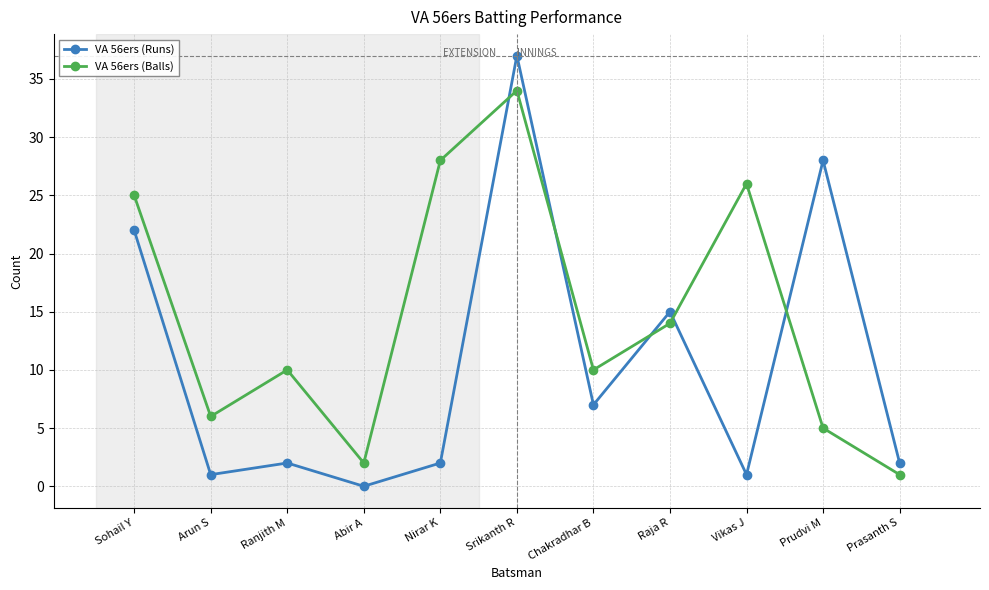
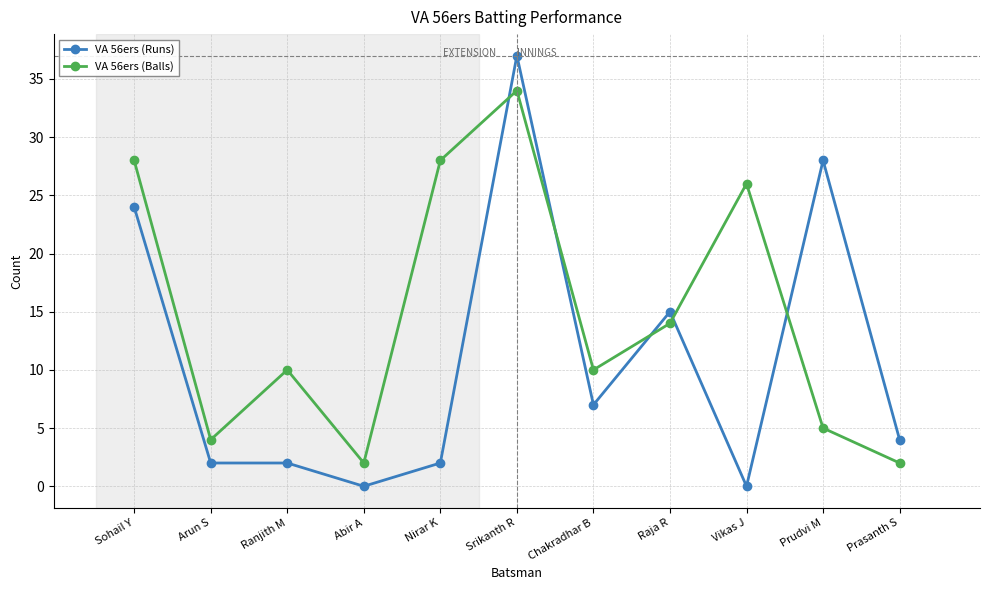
VA 56ers (Runs), Sohail Y: 22 -> 24
VA 56ers (Balls), Sohail Y: 25 -> 28
VA 56ers (Runs), Arun S: 1 -> 2
VA 56ers (Balls), Arun S: 6 -> 4
VA 56ers (Runs), Vikas J: 1 -> 0
VA 56ers (Runs), Prasanth S: 2 -> 4
VA 56ers (Balls), Prasanth S: 1 -> 2
